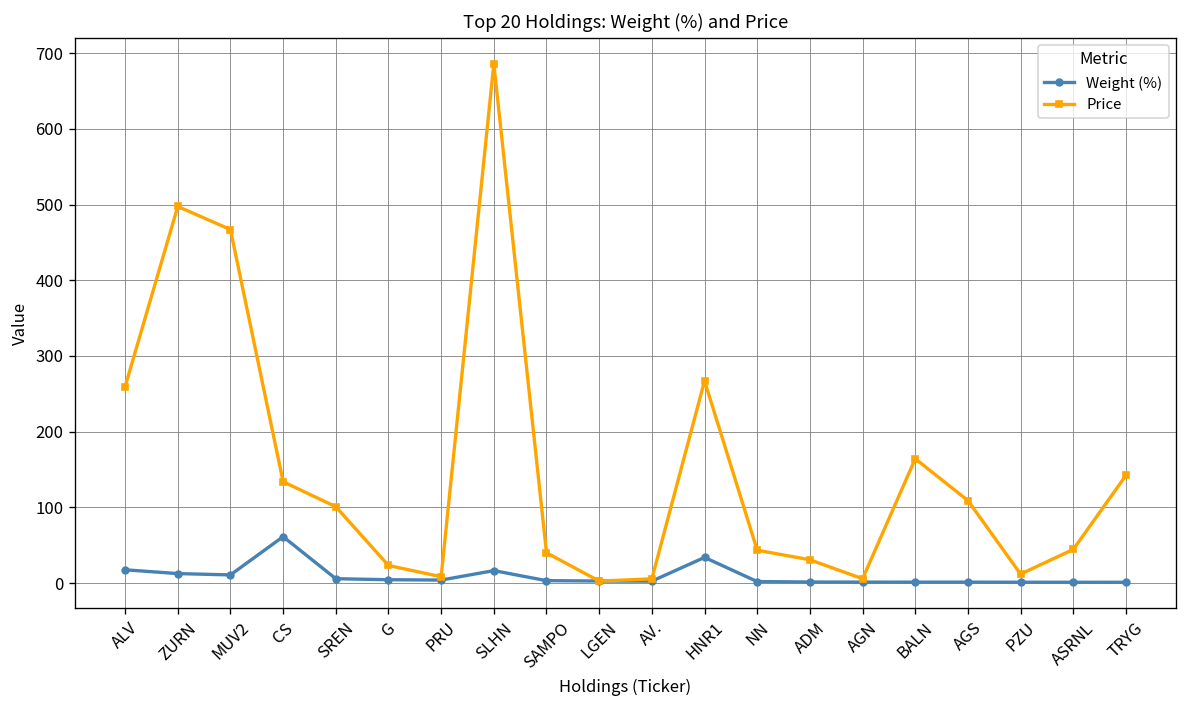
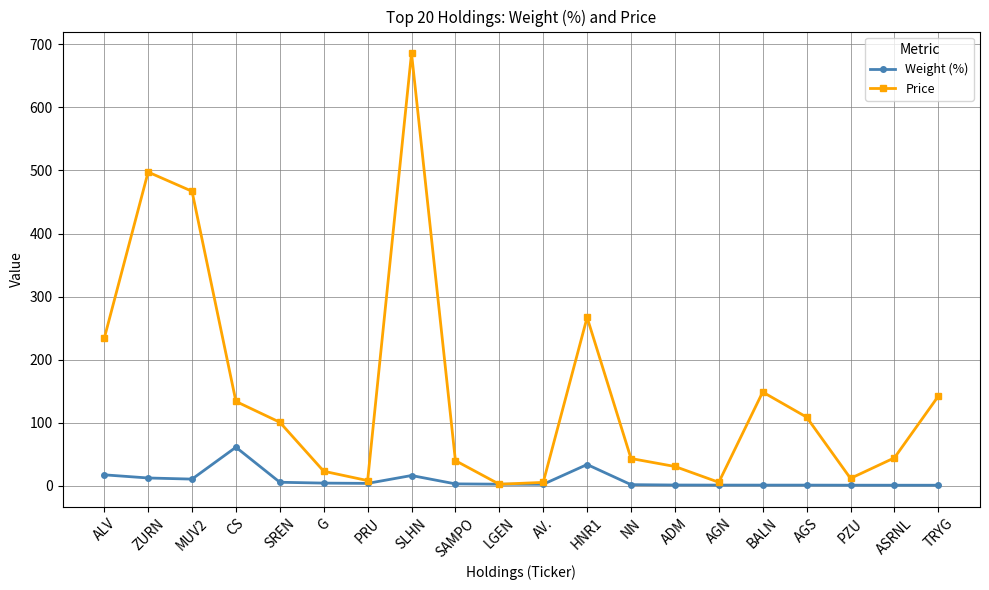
Price, ALV: 260 -> 230
Price, BALN: 160 -> 150
